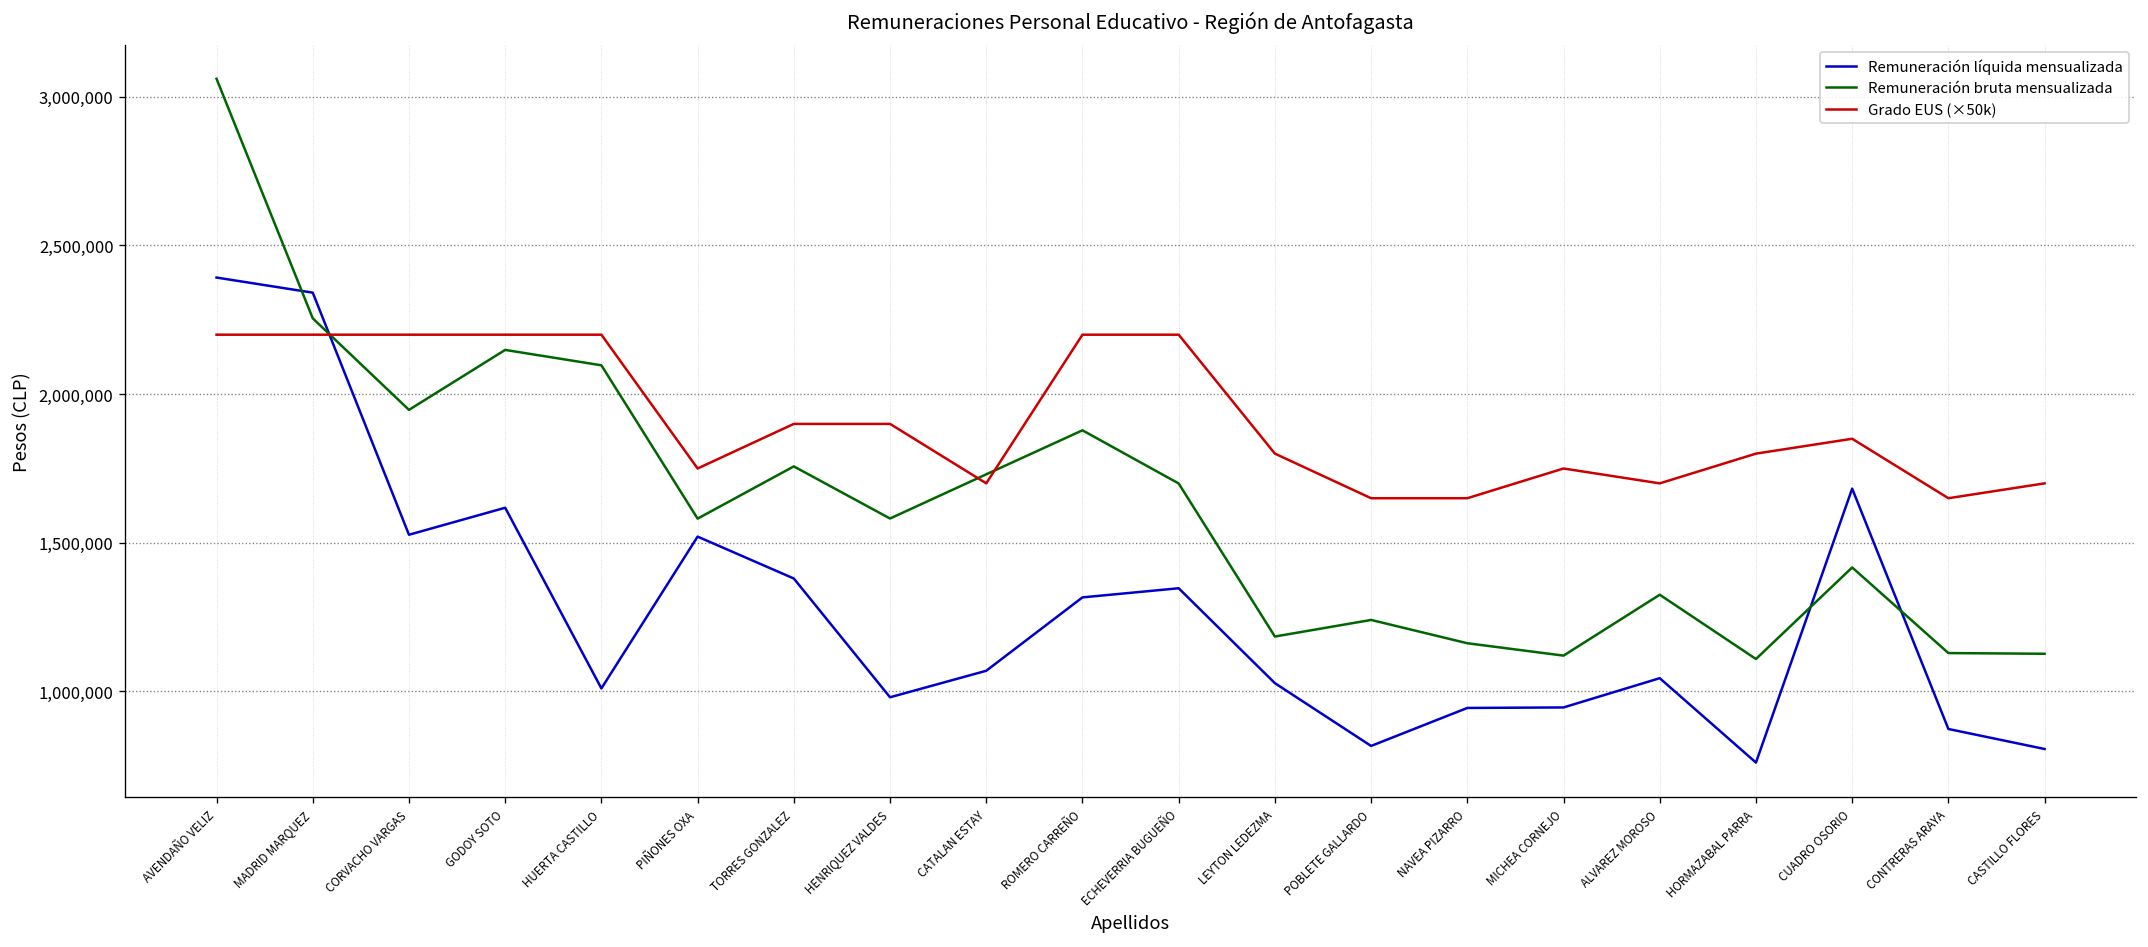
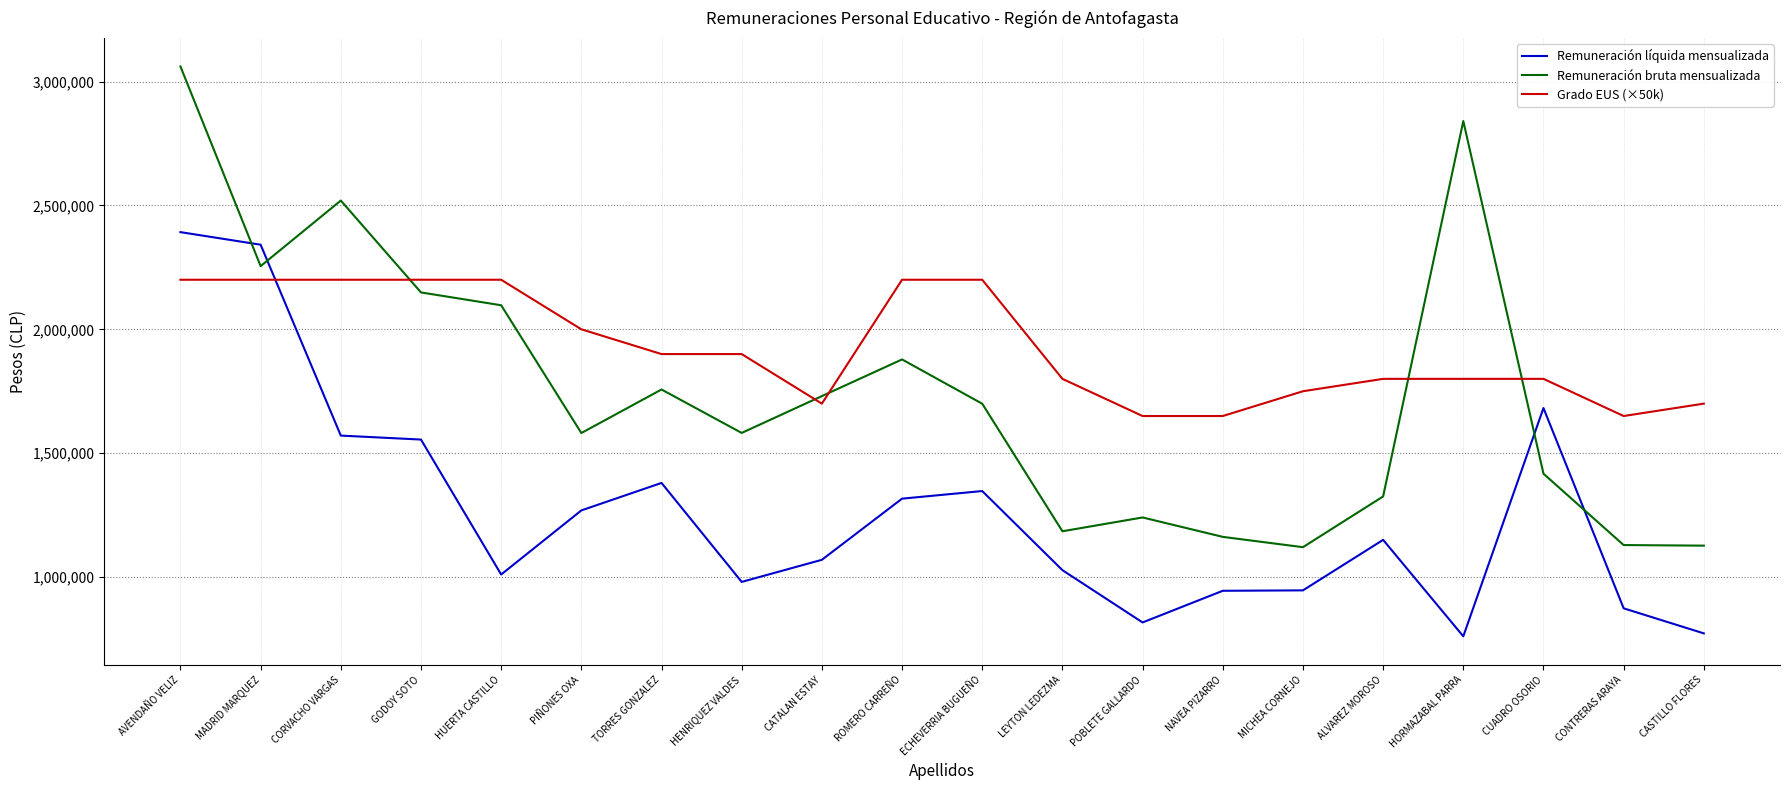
Remuneración líquida mensualizada, CORVACHO VARGAS: 1,530,000 -> 1,570,000
Remuneración bruta mensualizada, CORVACHO VARGAS: 1,950,000 -> 2,520,000
Remuneración líquida mensualizada, GODOY SOTO: 1,620,000 -> 1,560,000
Remuneración líquida mensualizada, PIÑONES OXA: 1,520,000 -> 1,270,000
Grado EUS (×50k), PIÑONES OXA: 1,750,000 -> 2,000,000
Remuneración líquida mensualizada, ALVAREZ MOROSO: 1,040,000 -> 1,150,000
Grado EUS (×50k), ALVAREZ MOROSO: 1,700,000 -> 1,800,000
Remuneración bruta mensualizada, HORMAZABAL PARRA: 1,110,000 -> 2,840,000
Grado EUS (×50k), CUADRO OSORIO: 1,850,000 -> 1,800,000
Remuneración líquida mensualizada, CASTILLO FLORES: 810,000 -> 770,000
